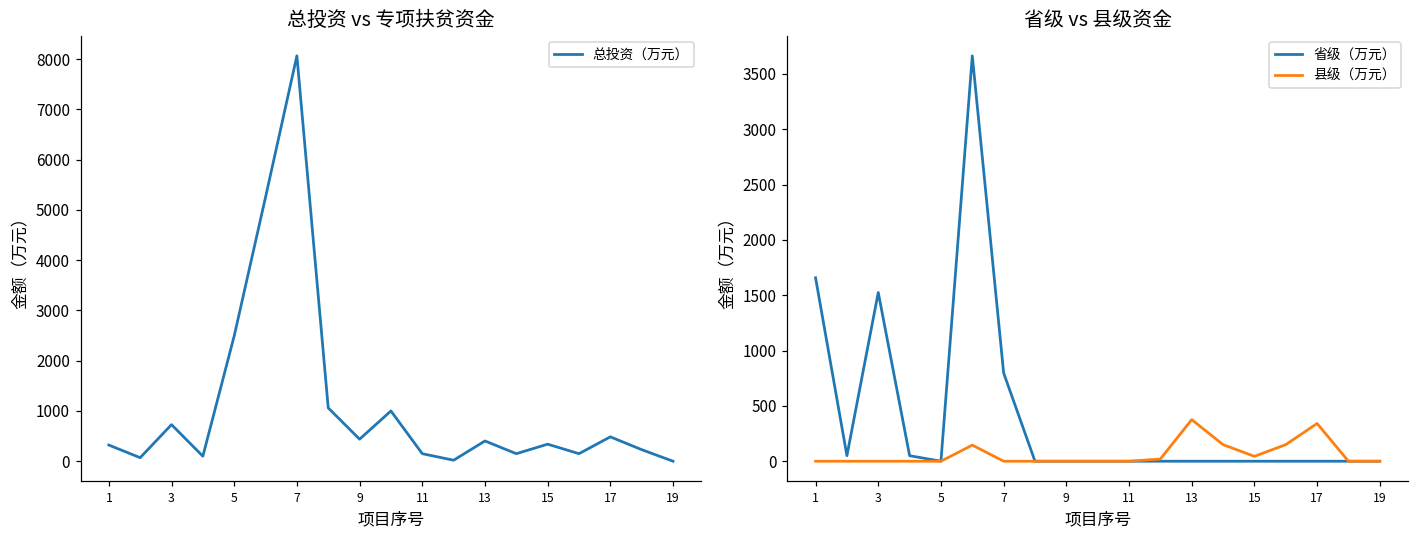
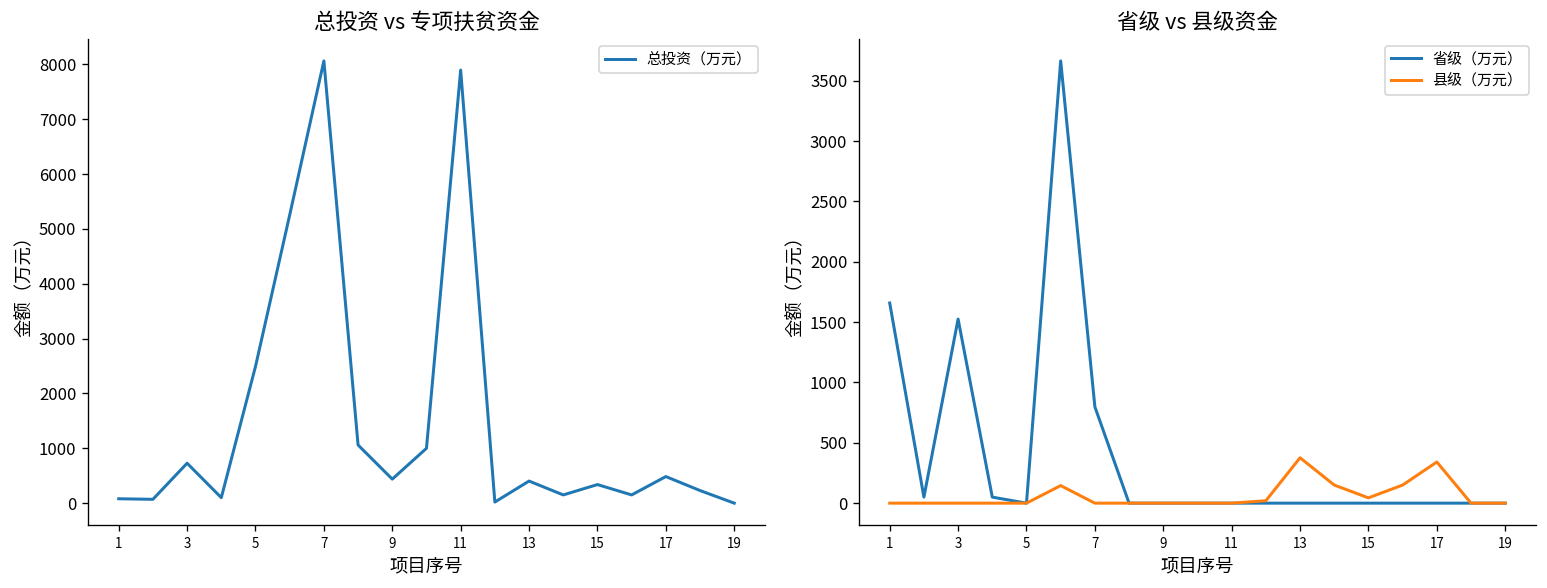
总投资 vs 专项扶贫资金, 1: 300 -> 100
总投资 vs 专项扶贫资金, 11: 200 -> 7900
